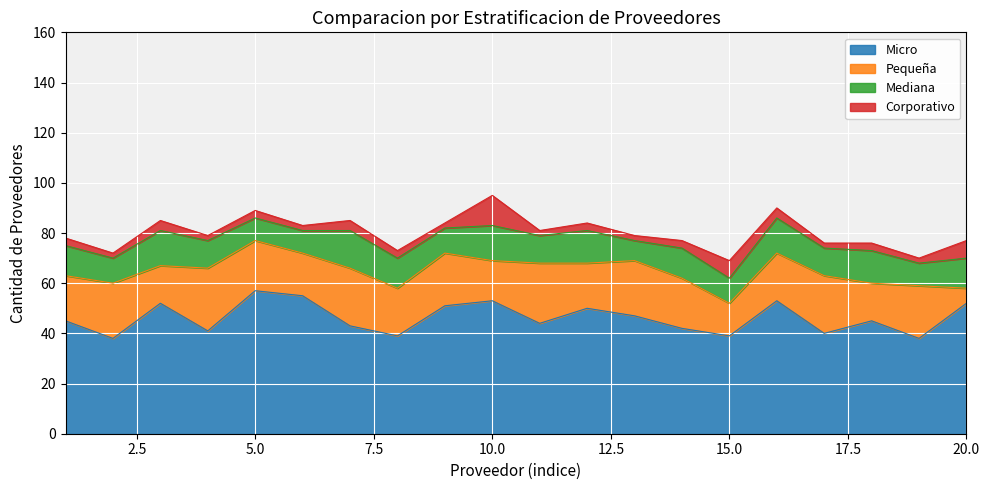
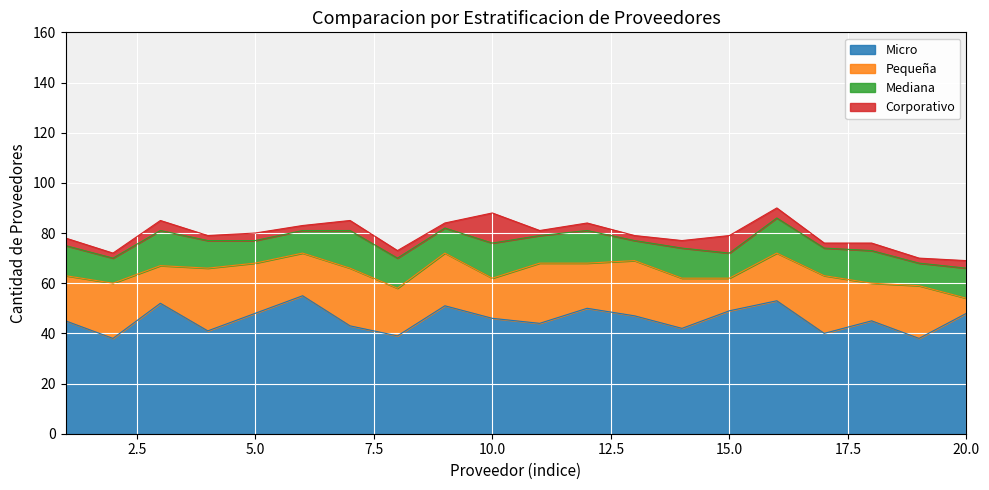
Micro, 5.0: 57 -> 48
Micro, 10.0: 53 -> 46
Micro, 15.0: 39 -> 49
Micro, 20.0: 52 -> 48
Corporativo, 20.0: 7 -> 3
